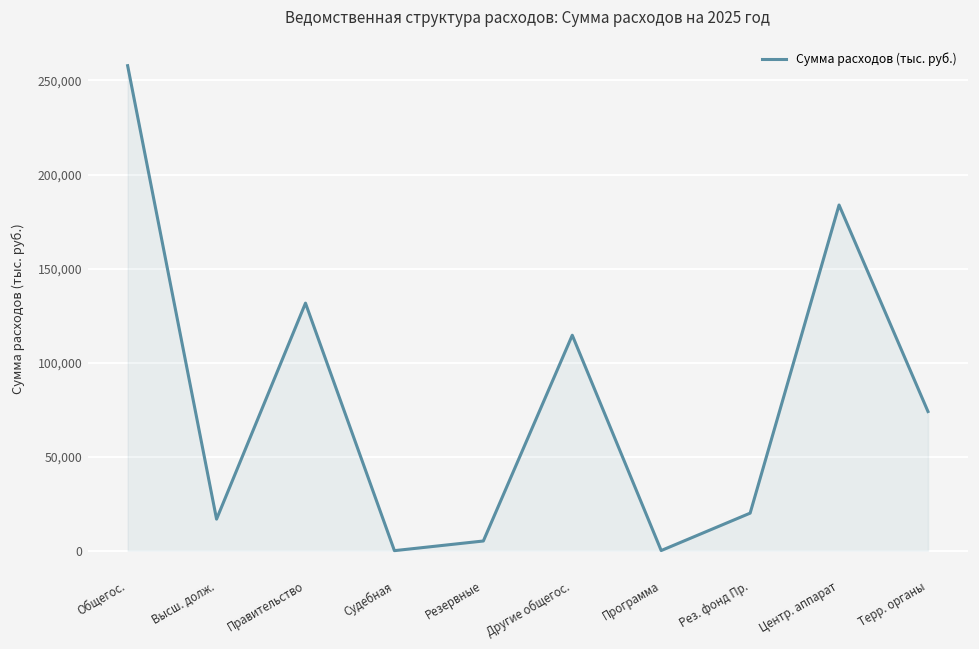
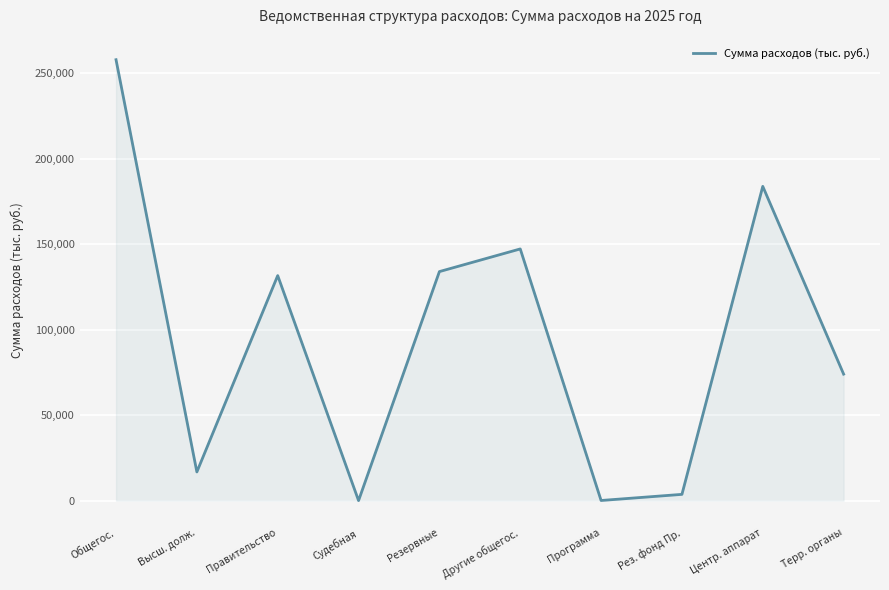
Резервные: 5,000 -> 134,000
Другие общегос.: 115,000 -> 147,000
Рез. фонд Пр.: 20,000 -> 4,000
